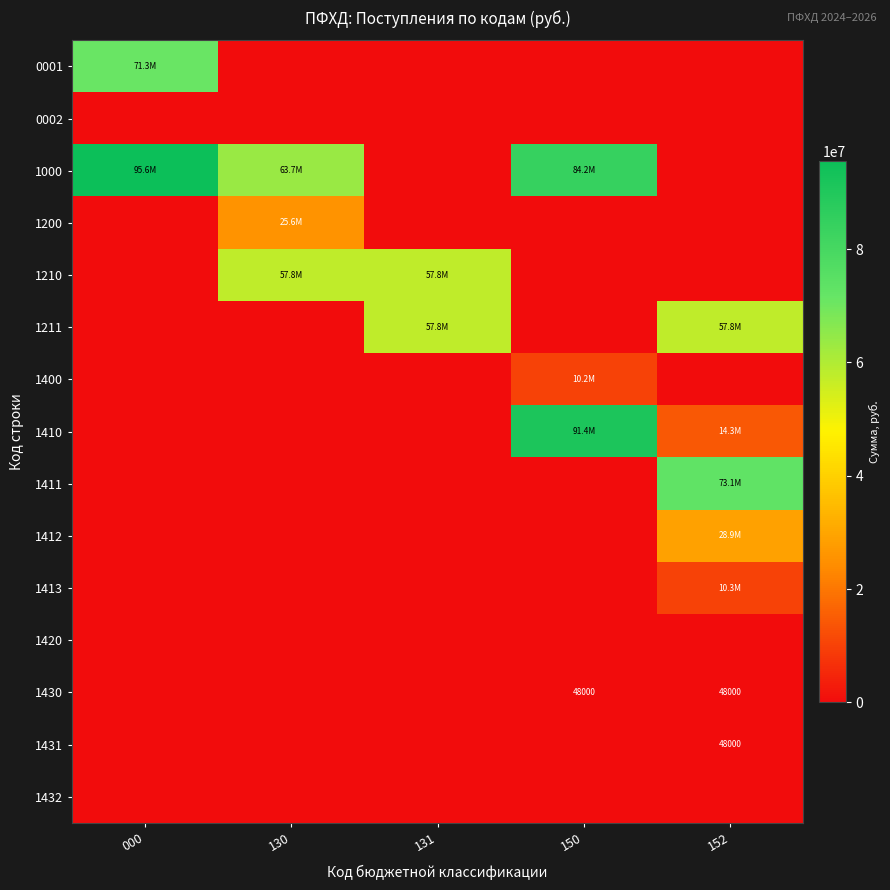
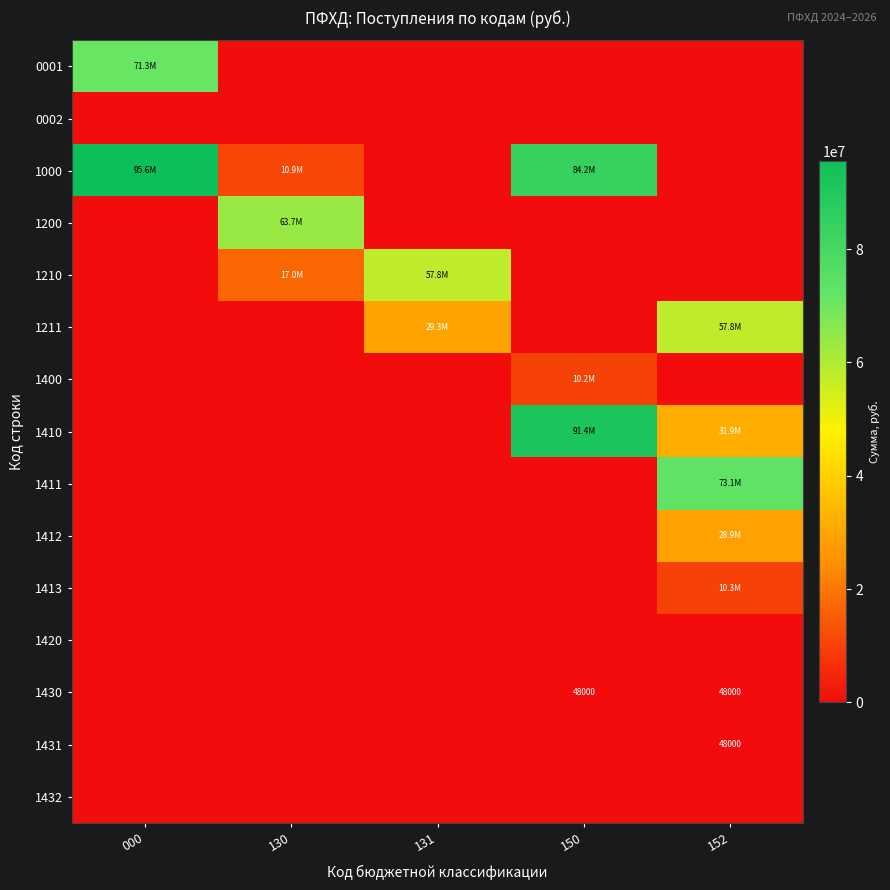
1000, 130: 63.7M -> 10.9M
1200, 130: 25.6M -> 63.7M
1210, 130: 57.8M -> 17.0M
1211, 131: 57.8M -> 29.3M
1410, 152: 14.3M -> 31.9M
